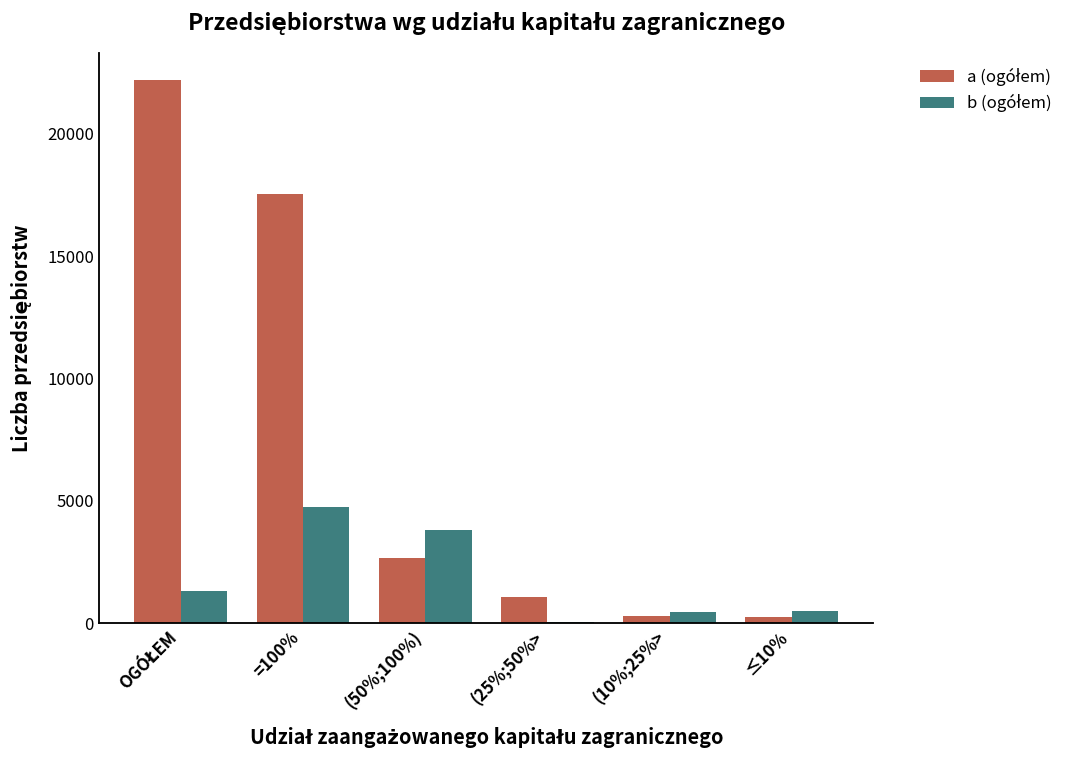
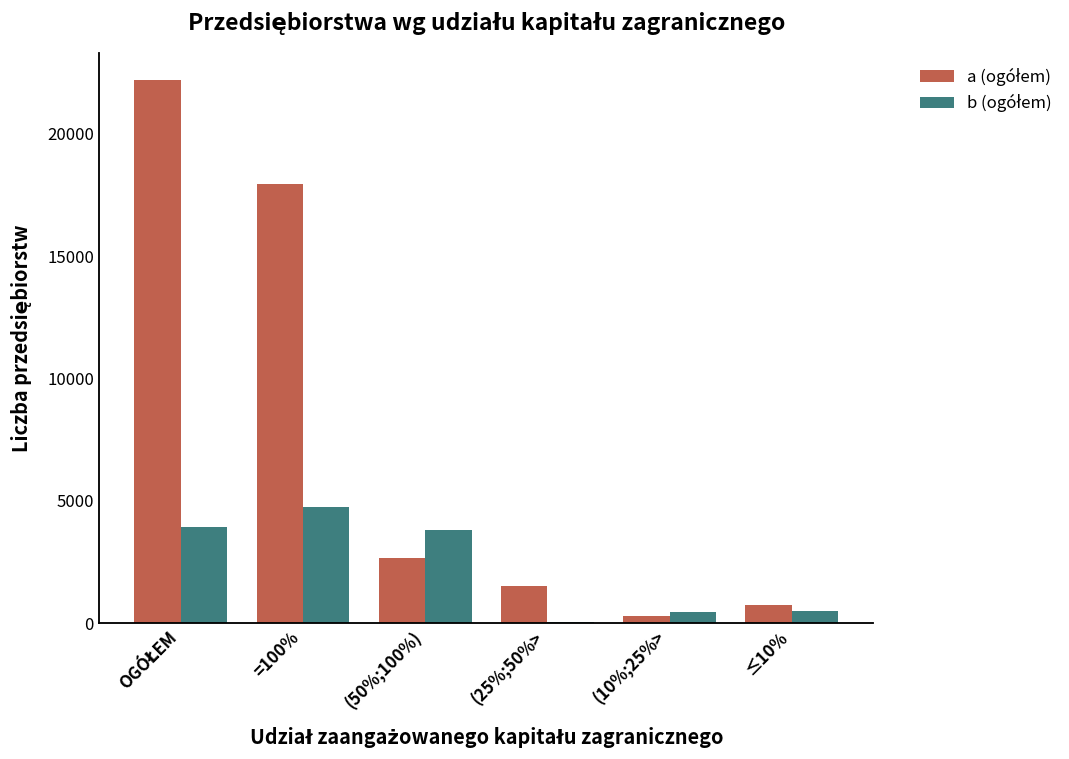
b (ogółem), OGÓŁEM: 1300 -> 3900
a (ogółem), =100%: 17500 -> 17900
a (ogółem), (25%;50%>: 1100 -> 1500
a (ogółem), ≤10%: 300 -> 700
